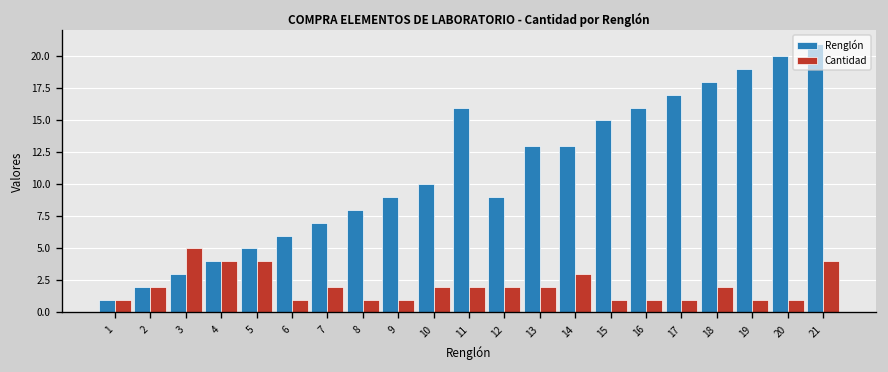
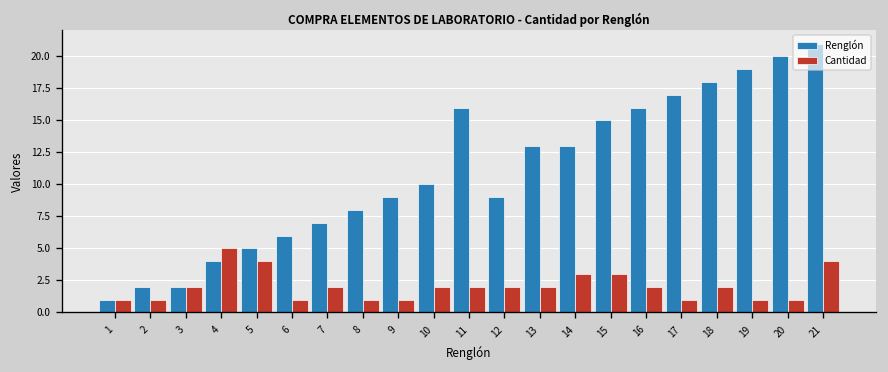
Cantidad, 2: 2 -> 1
Renglón, 3: 3 -> 2
Cantidad, 3: 5 -> 2
Cantidad, 4: 4 -> 5
Cantidad, 15: 1 -> 3
Cantidad, 16: 1 -> 2
